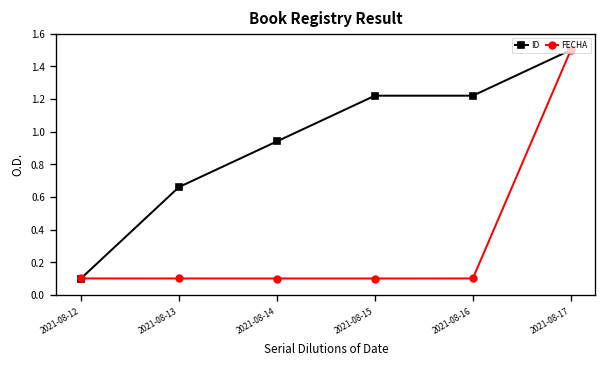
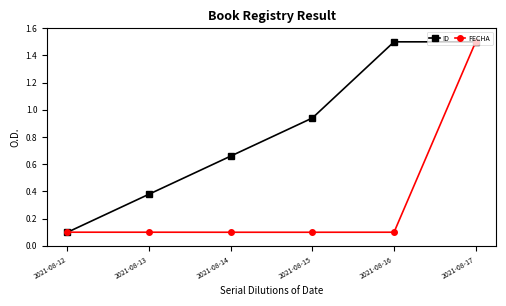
ID, 2021-08-13: 0.66 -> 0.38
ID, 2021-08-14: 0.94 -> 0.66
ID, 2021-08-15: 1.22 -> 0.94
ID, 2021-08-16: 1.22 -> 1.50
